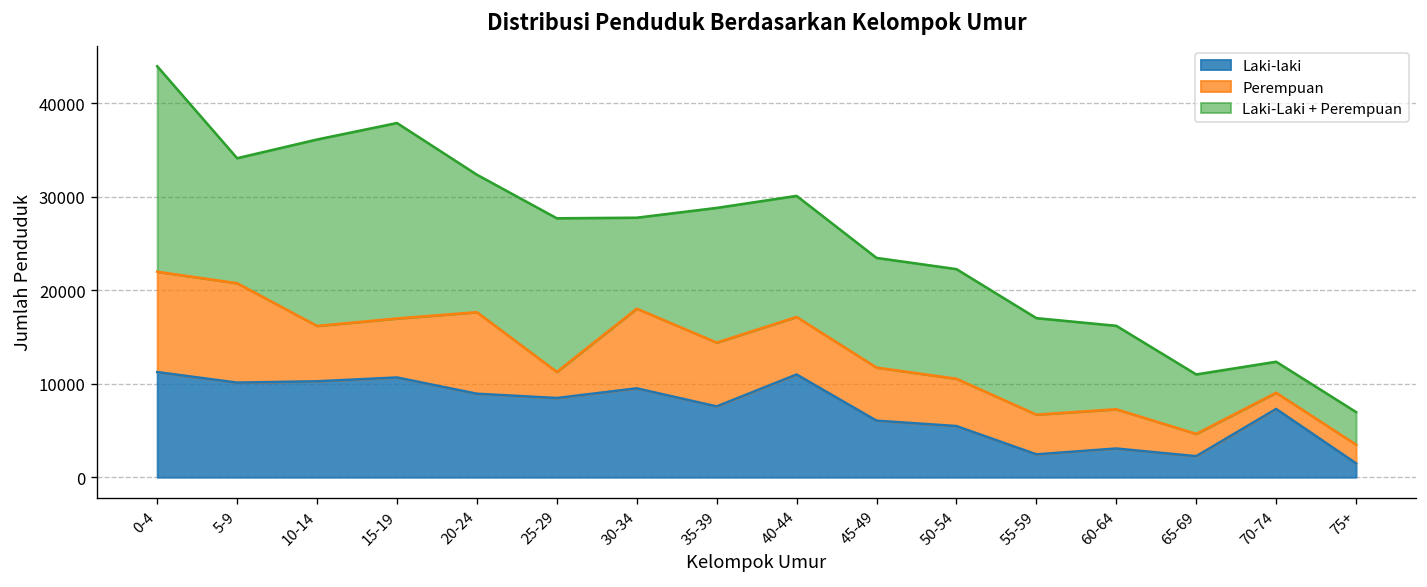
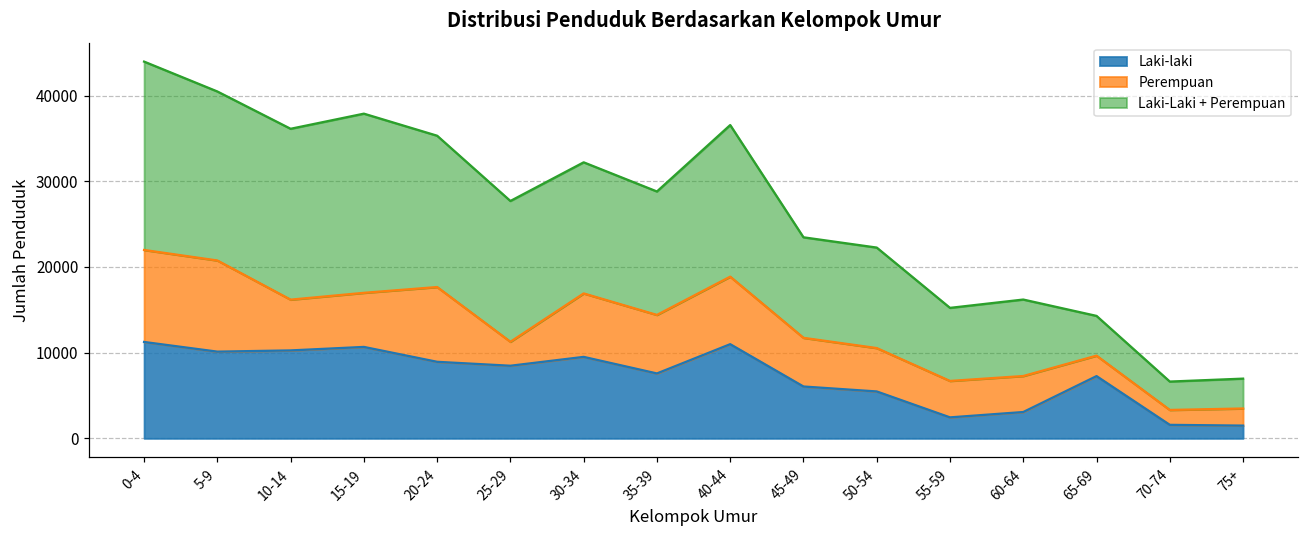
Laki-Laki + Perempuan, 5-9: 13000 -> 20000
Laki-Laki + Perempuan, 20-24: 15000 -> 18000
Perempuan, 30-34: 9000 -> 7000
Laki-Laki + Perempuan, 30-34: 10000 -> 15000
Perempuan, 40-44: 6000 -> 8000
Laki-Laki + Perempuan, 40-44: 13000 -> 18000
Laki-Laki + Perempuan, 55-59: 10000 -> 9000
Laki-laki, 65-69: 2000 -> 7000
Laki-Laki + Perempuan, 65-69: 6000 -> 5000
Laki-laki, 70-74: 7000 -> 2000
